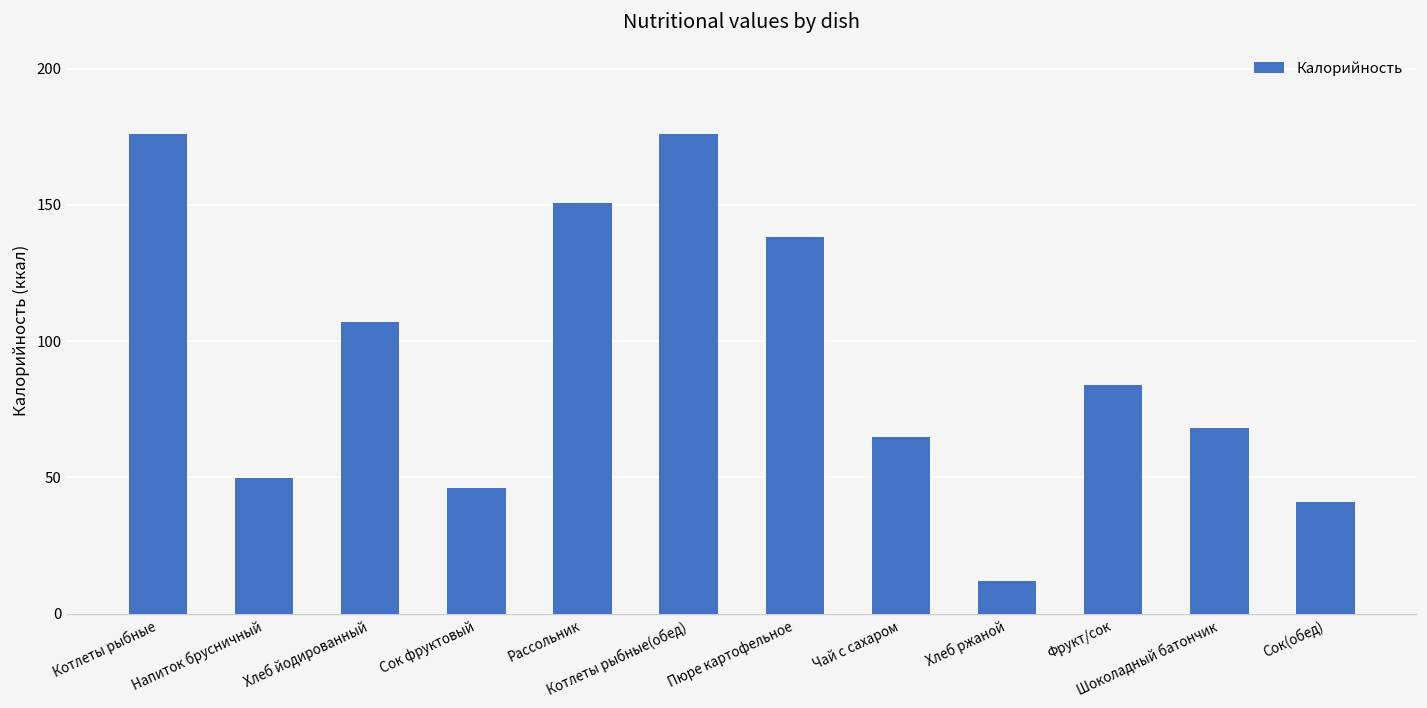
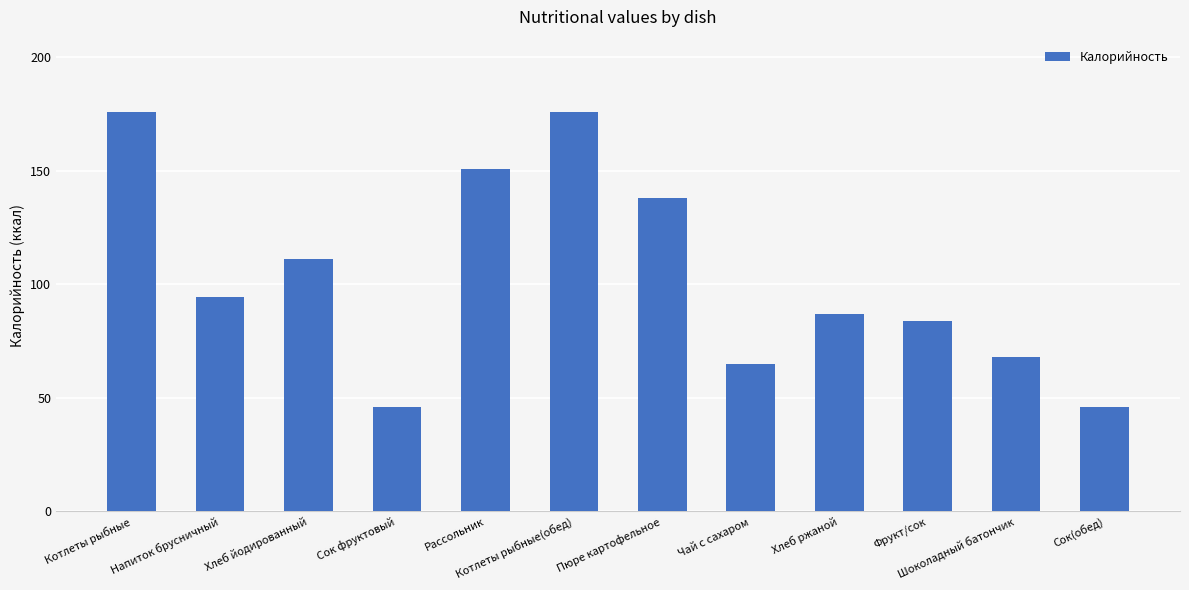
Напиток брусничный: 50 -> 94
Хлеб йодированный: 107 -> 111
Хлеб ржаной: 12 -> 87
Сок(обед): 41 -> 46
